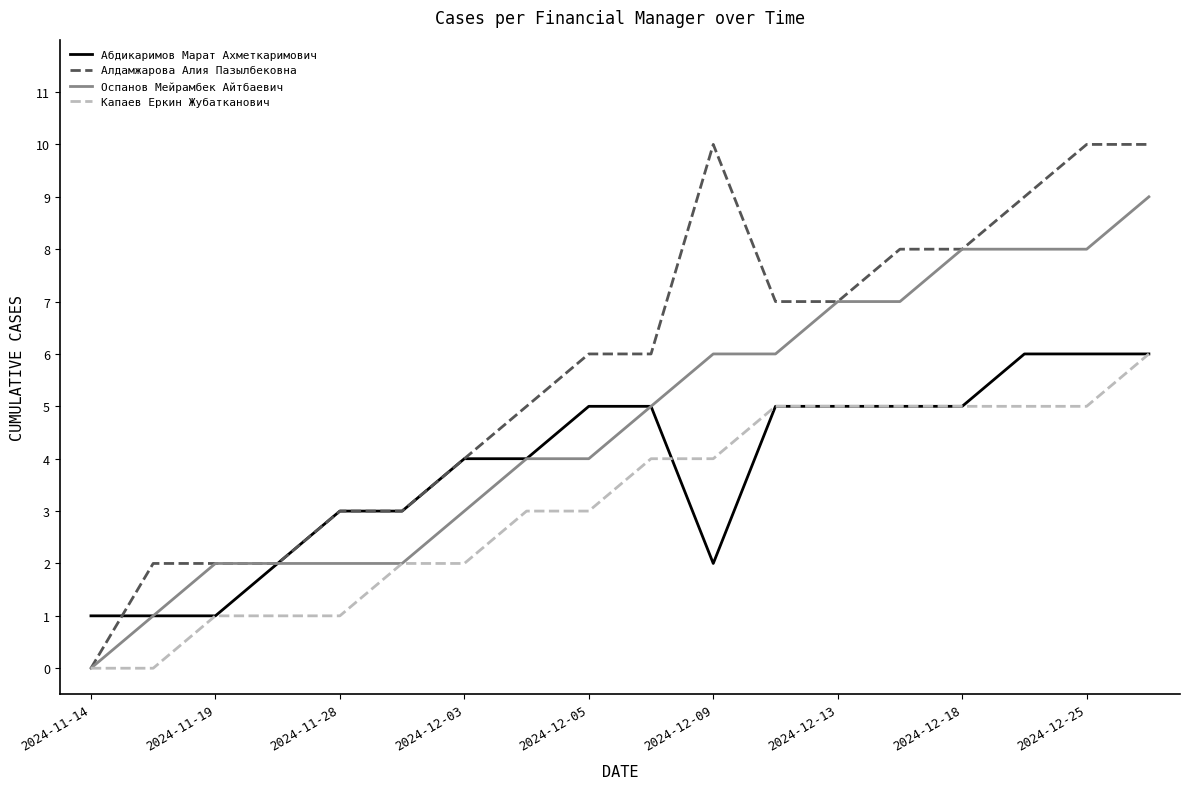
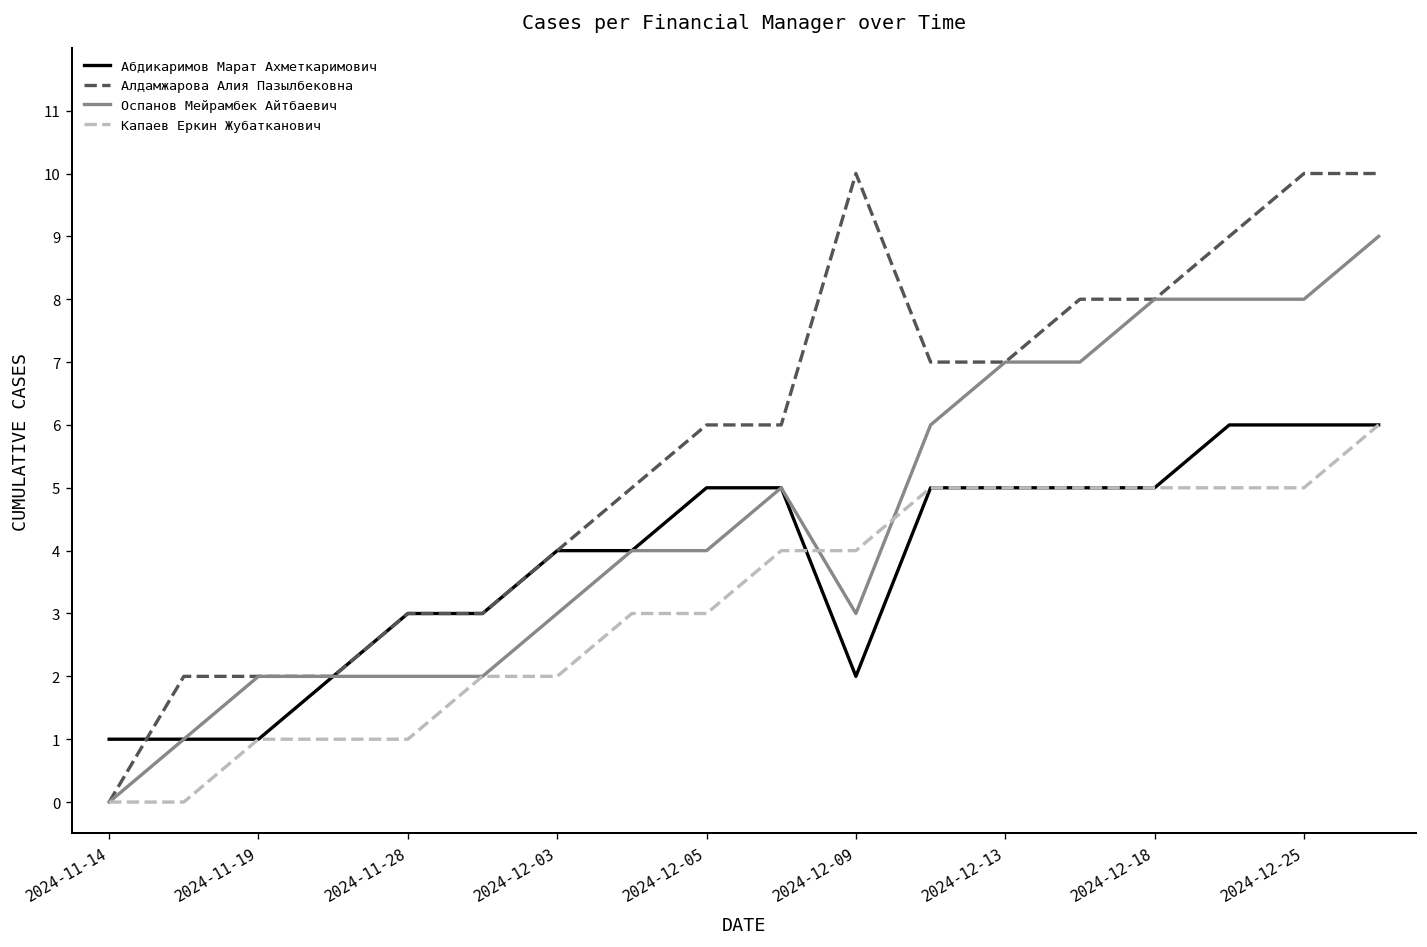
Оспанов Мейрамбек Айтбаевич, 2024-12-09: 6 -> 3
